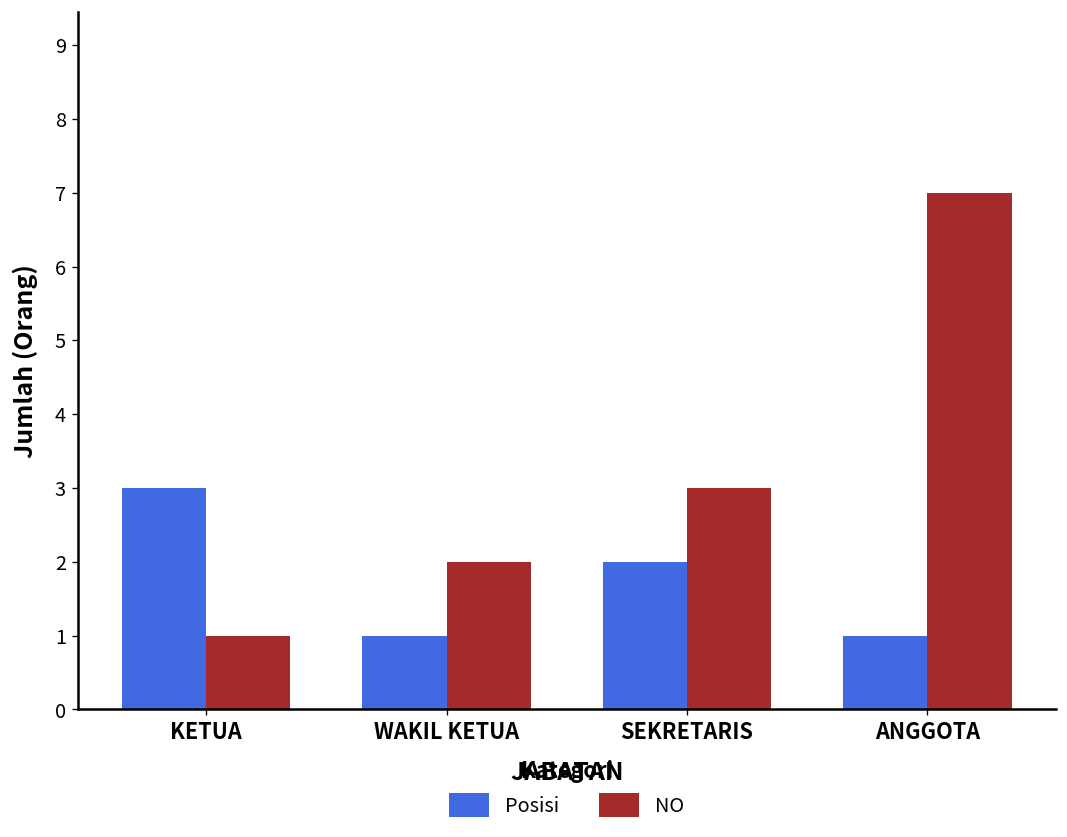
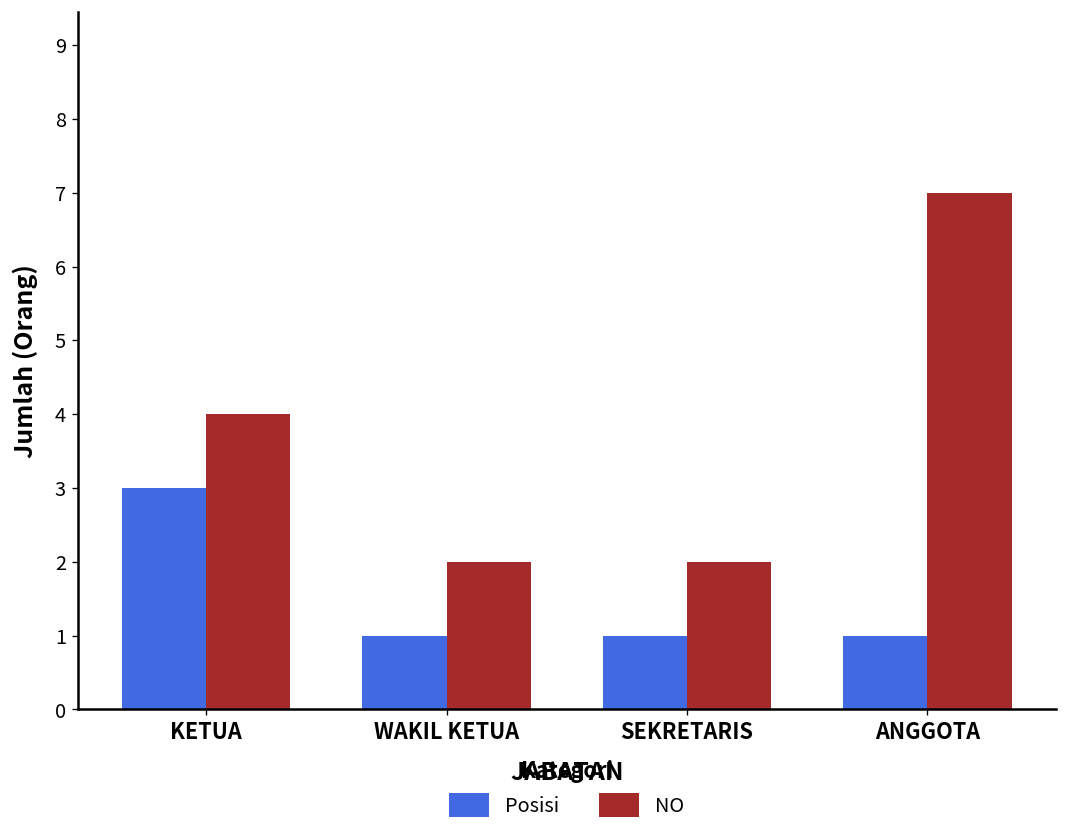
NO, KETUA: 1 -> 4
Posisi, SEKRETARIS: 2 -> 1
NO, SEKRETARIS: 3 -> 2
